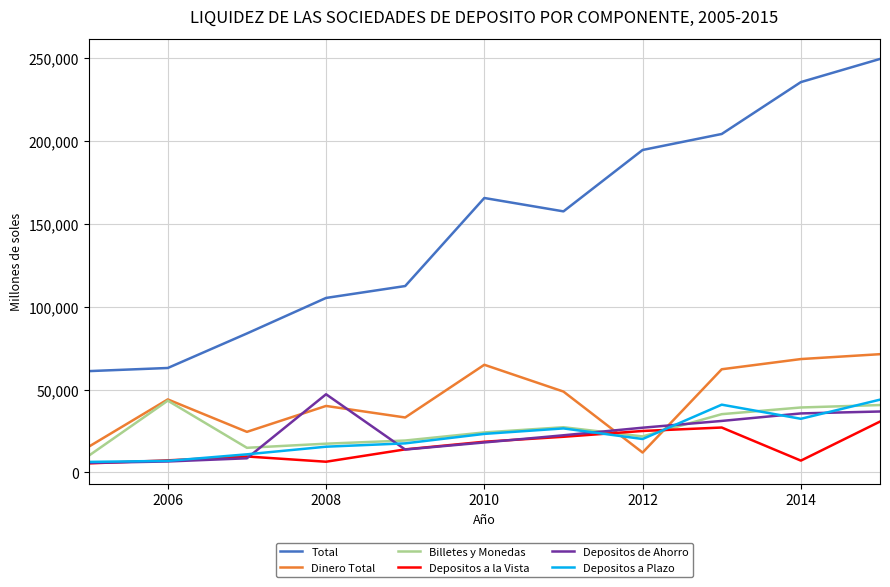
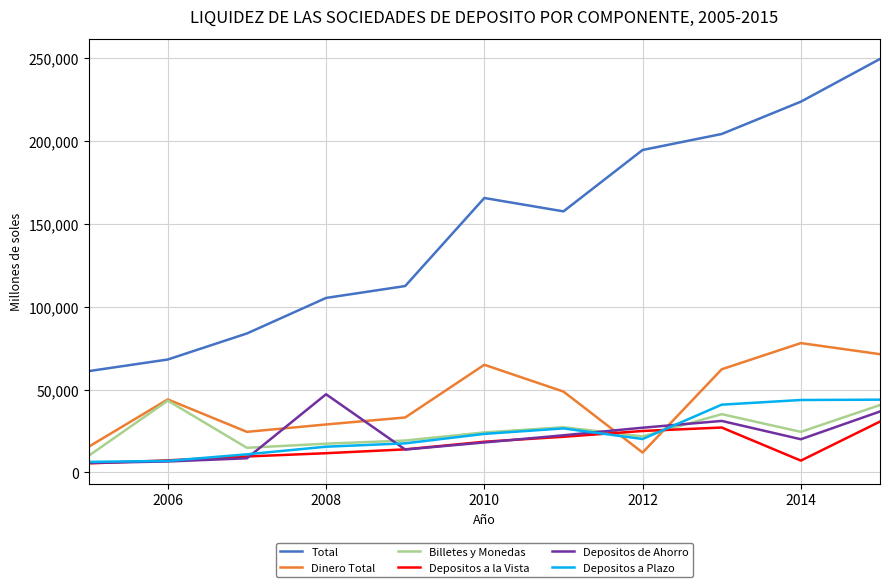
Total, 2006: 63,000 -> 68,000
Dinero Total, 2008: 40,000 -> 29,000
Depositos a la Vista, 2008: 6,000 -> 12,000
Total, 2014: 235,000 -> 224,000
Dinero Total, 2014: 68,000 -> 78,000
Billetes y Monedas, 2014: 39,000 -> 24,000
Depositos de Ahorro, 2014: 36,000 -> 20,000
Depositos a Plazo, 2014: 32,000 -> 44,000
